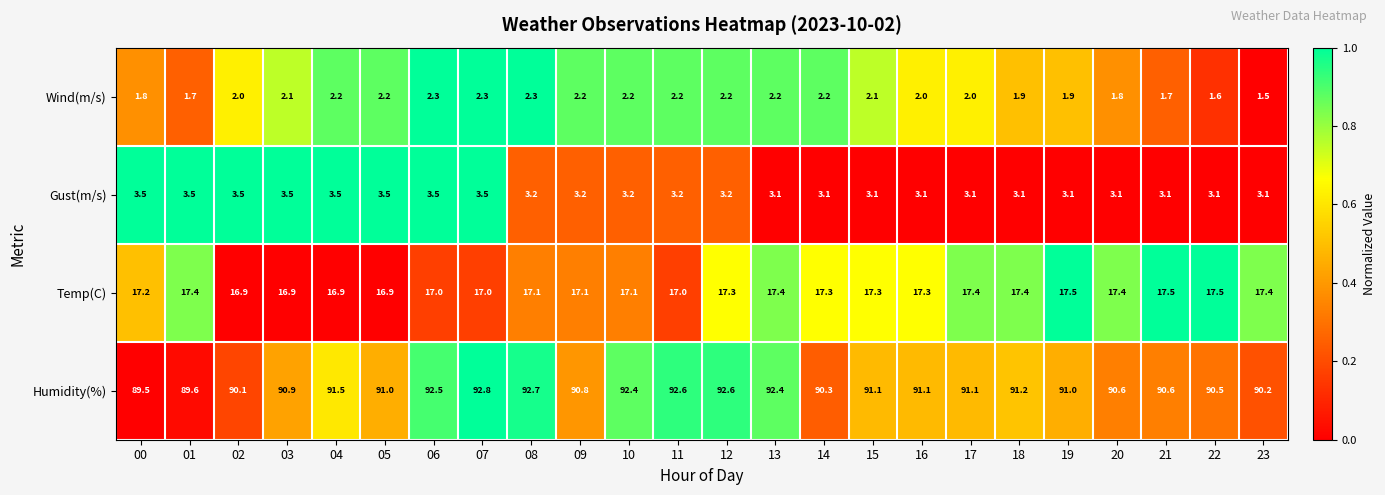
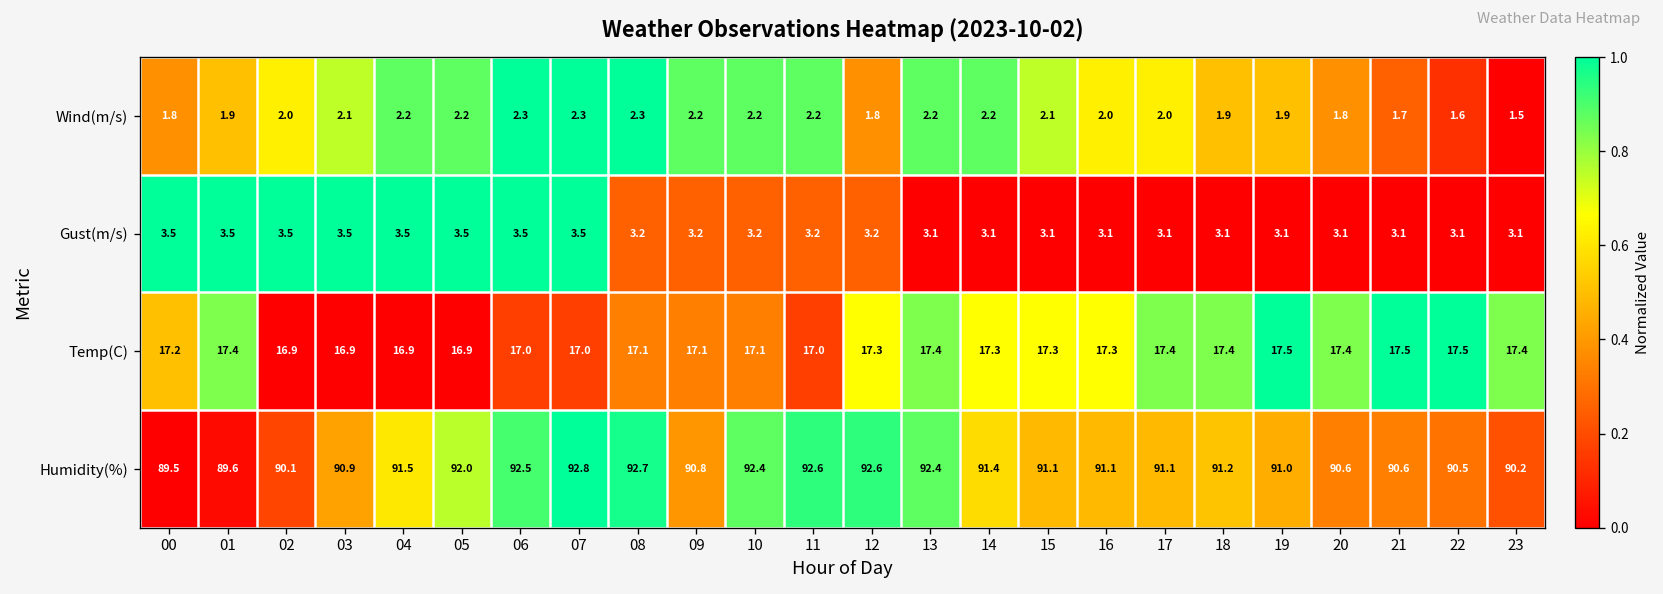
Wind(m/s), 01: 1.7 -> 1.9
Wind(m/s), 12: 2.2 -> 1.8
Humidity(%), 05: 91.0 -> 92.0
Humidity(%), 14: 90.3 -> 91.4
